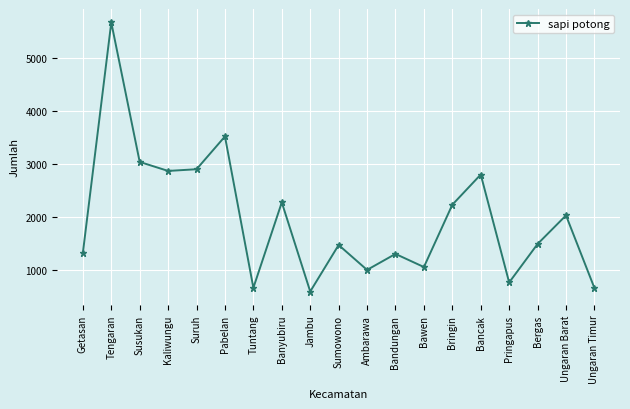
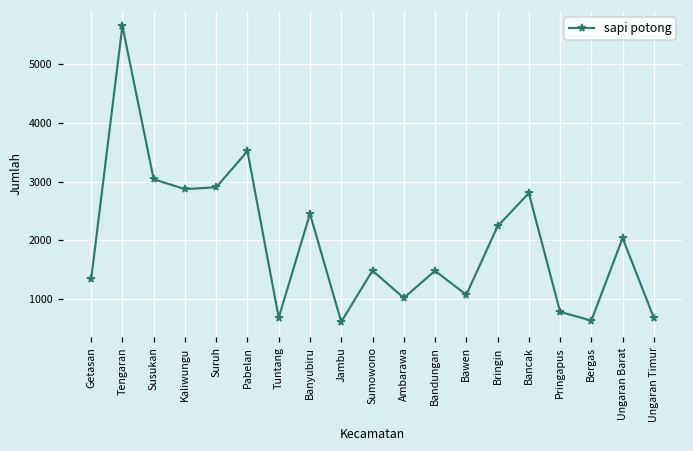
Banyubiru: 2300 -> 2400
Bandungan: 1300 -> 1500
Bergas: 1500 -> 600
